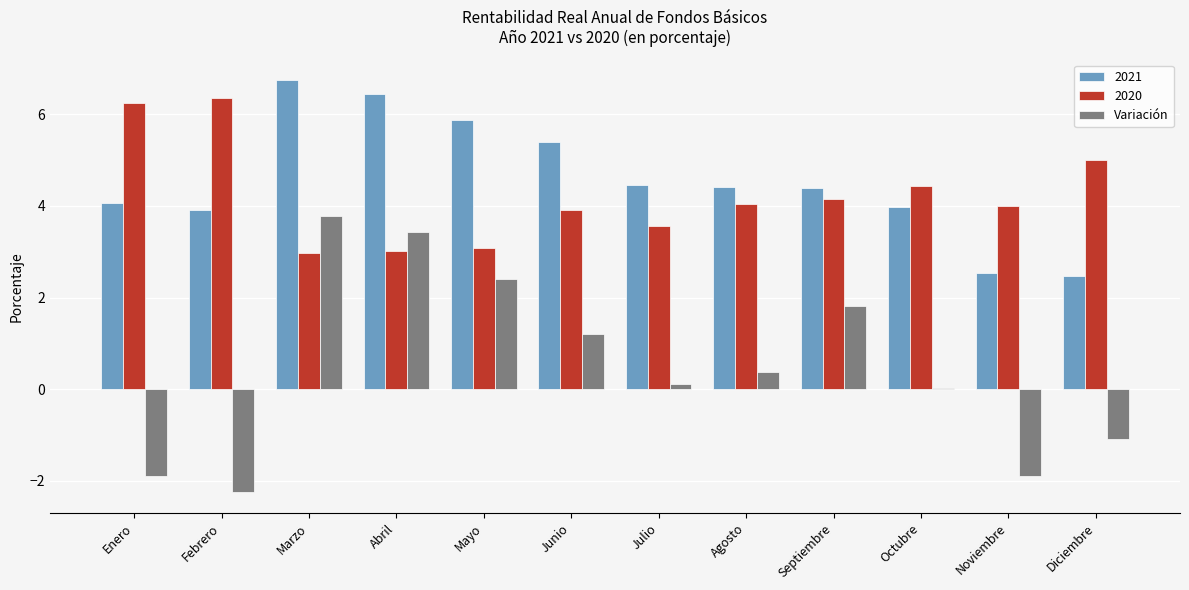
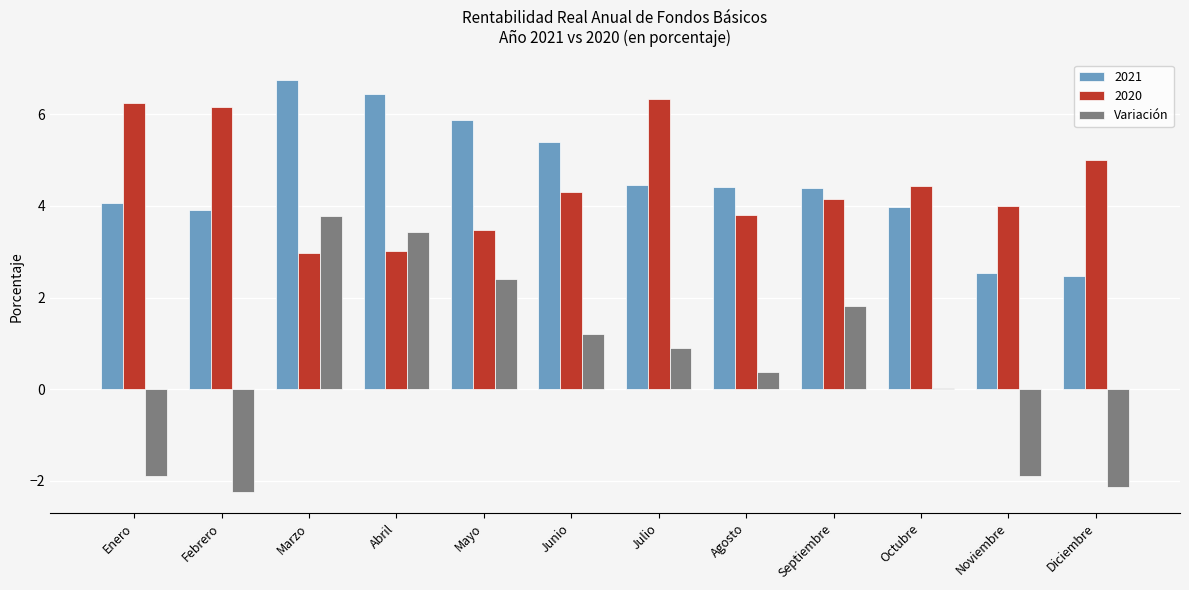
2020, Febrero: 6.4 -> 6.2
2020, Mayo: 3.1 -> 3.5
2020, Junio: 3.9 -> 4.3
2020, Julio: 3.6 -> 6.3
Variación, Julio: 0.1 -> 0.9
2020, Agosto: 4.0 -> 3.8
Variación, Diciembre: -1.1 -> -2.1
